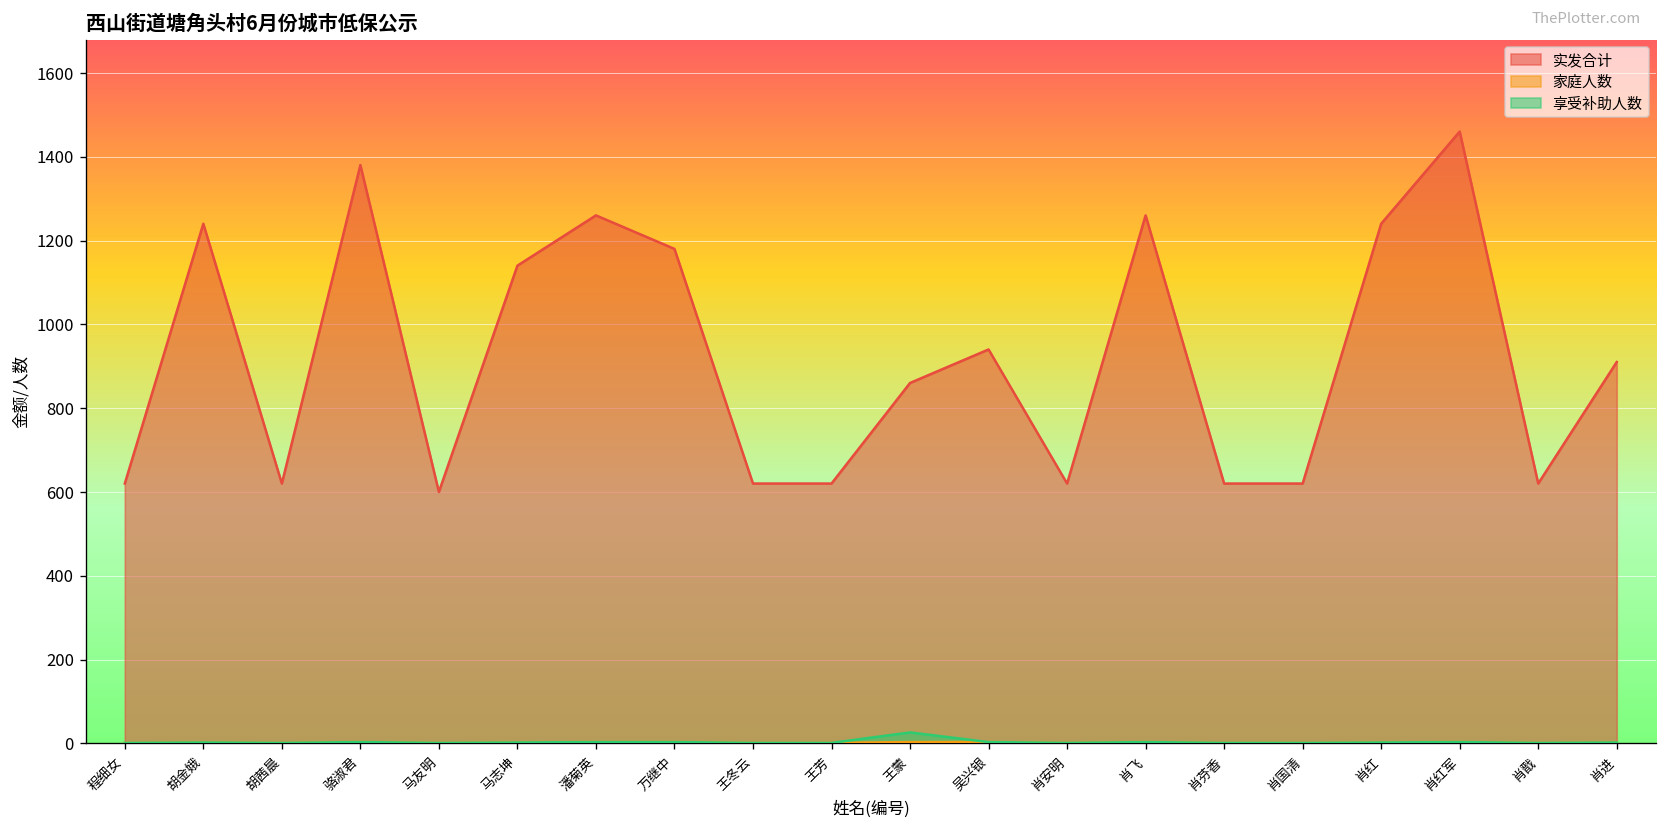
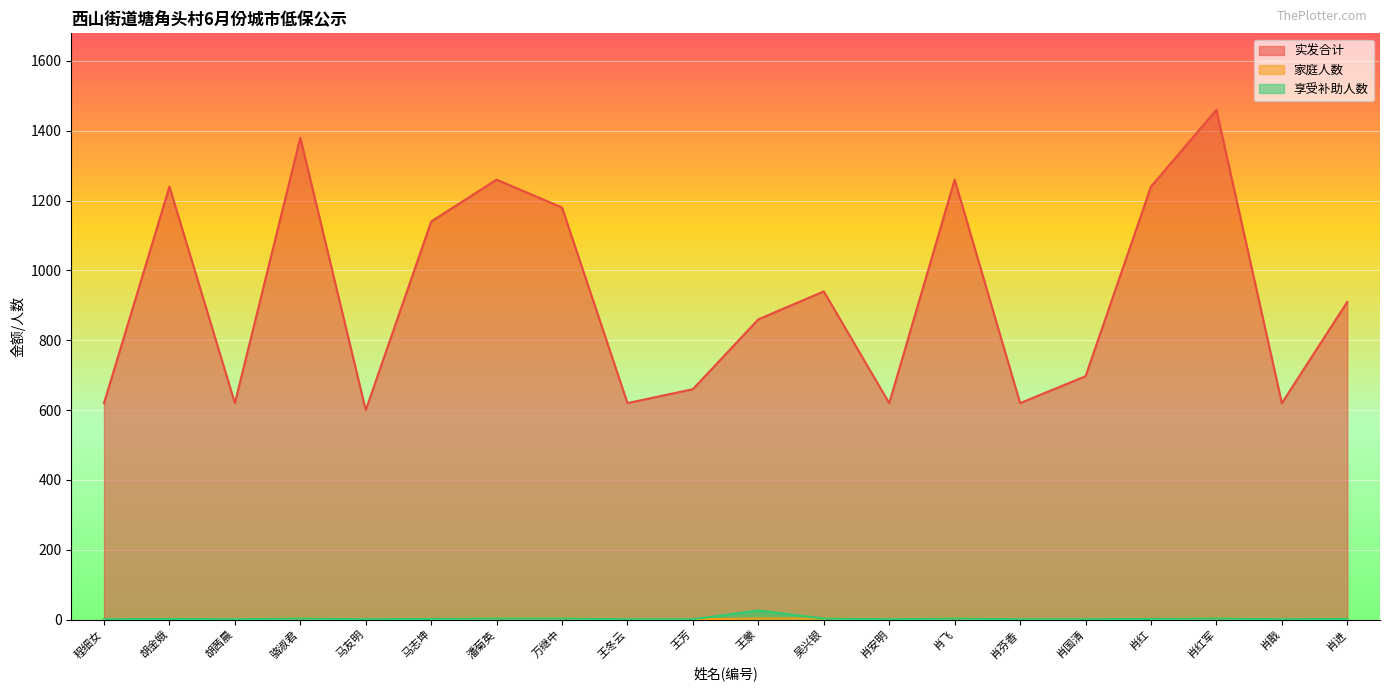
实发合计, 王芳: 620 -> 660
实发合计, 肖国清: 620 -> 700
